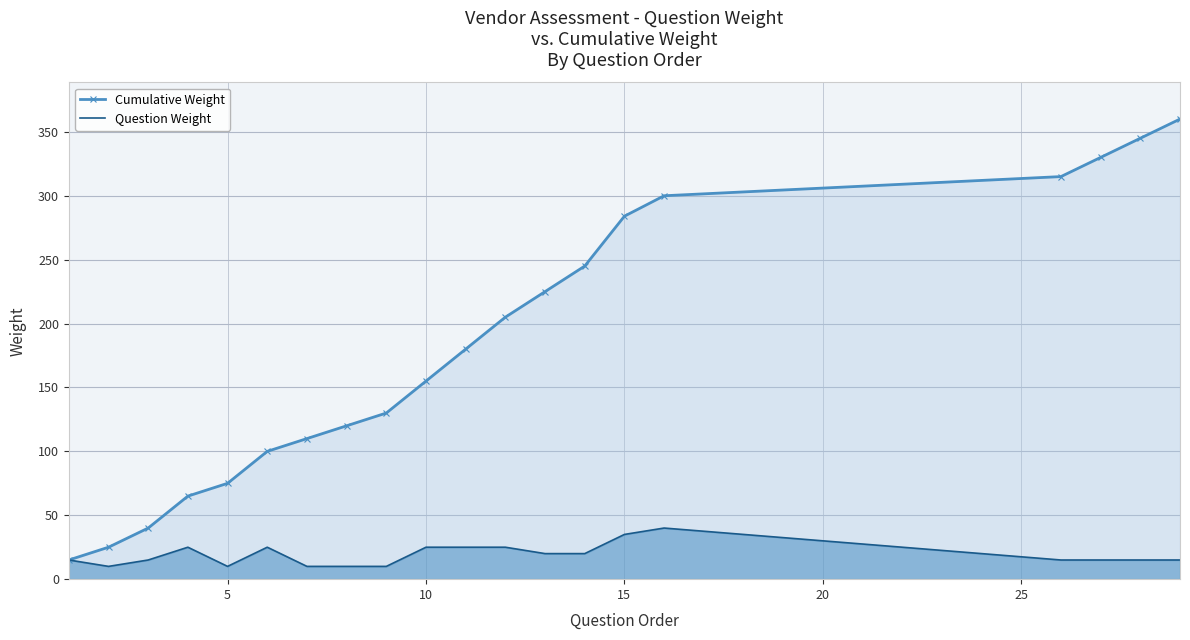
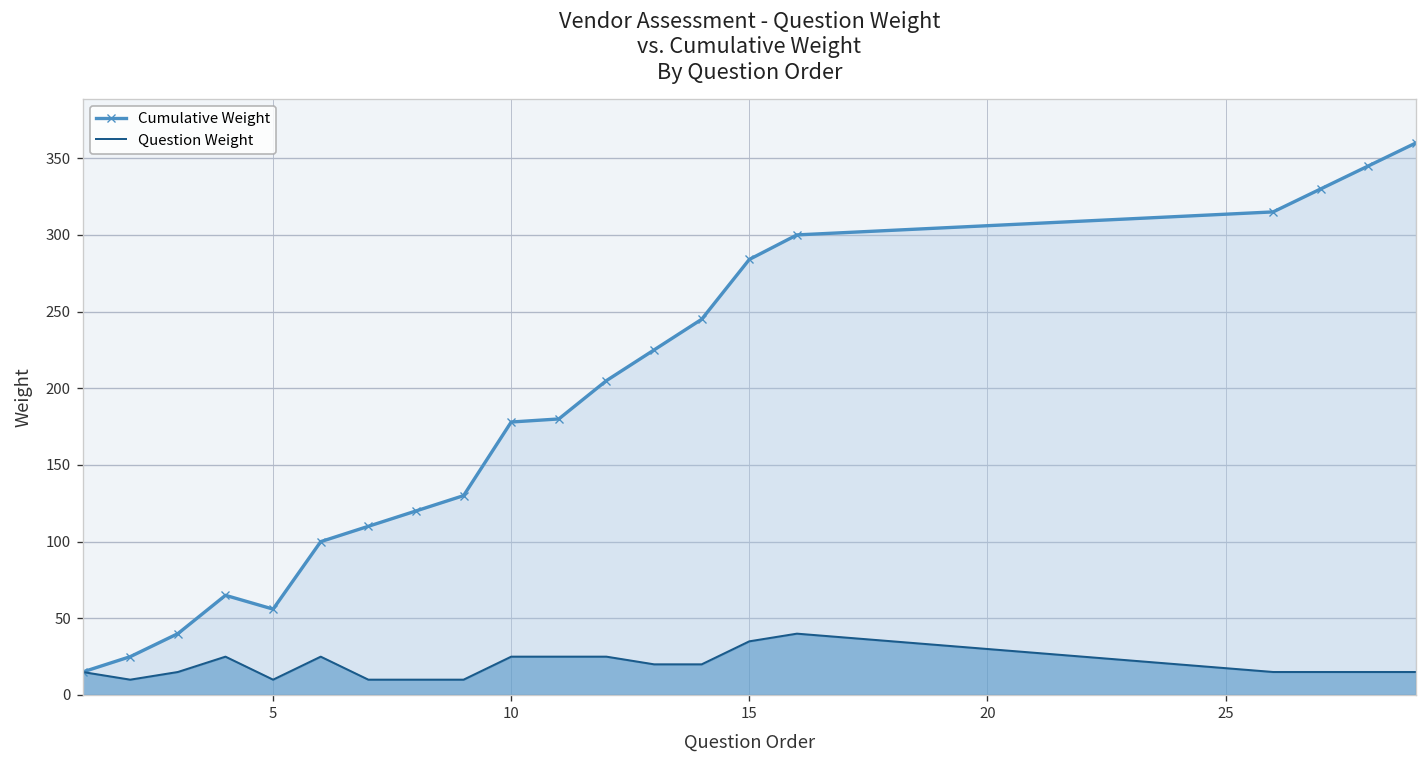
Cumulative Weight, 5: 75 -> 56
Cumulative Weight, 10: 155 -> 178
